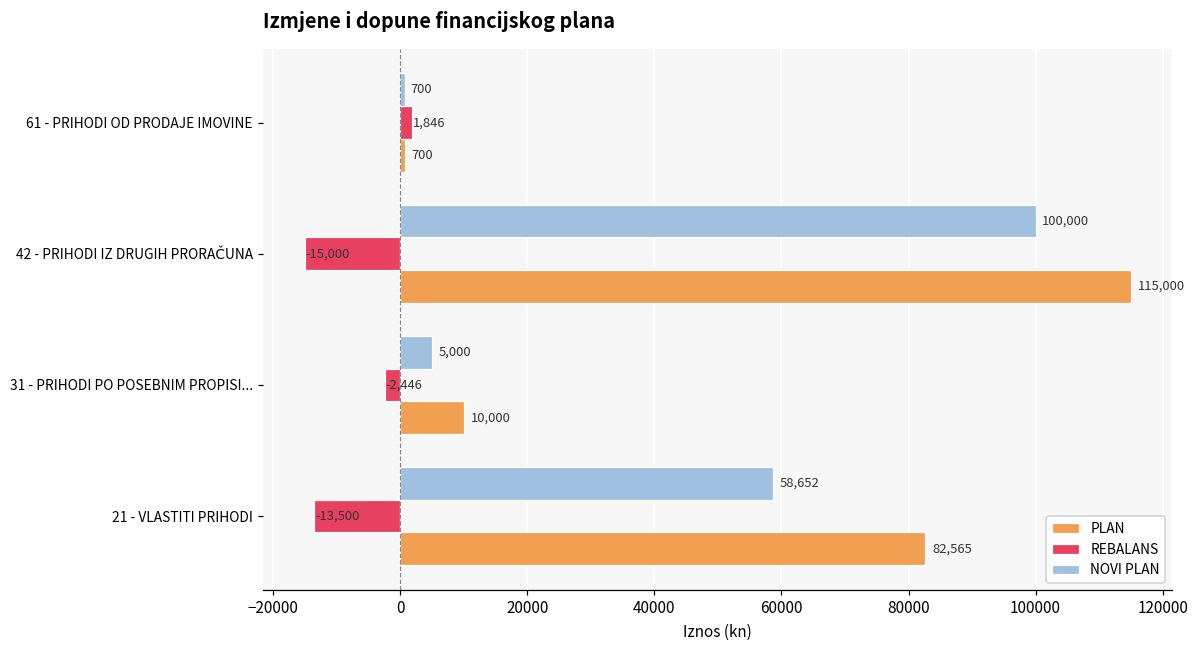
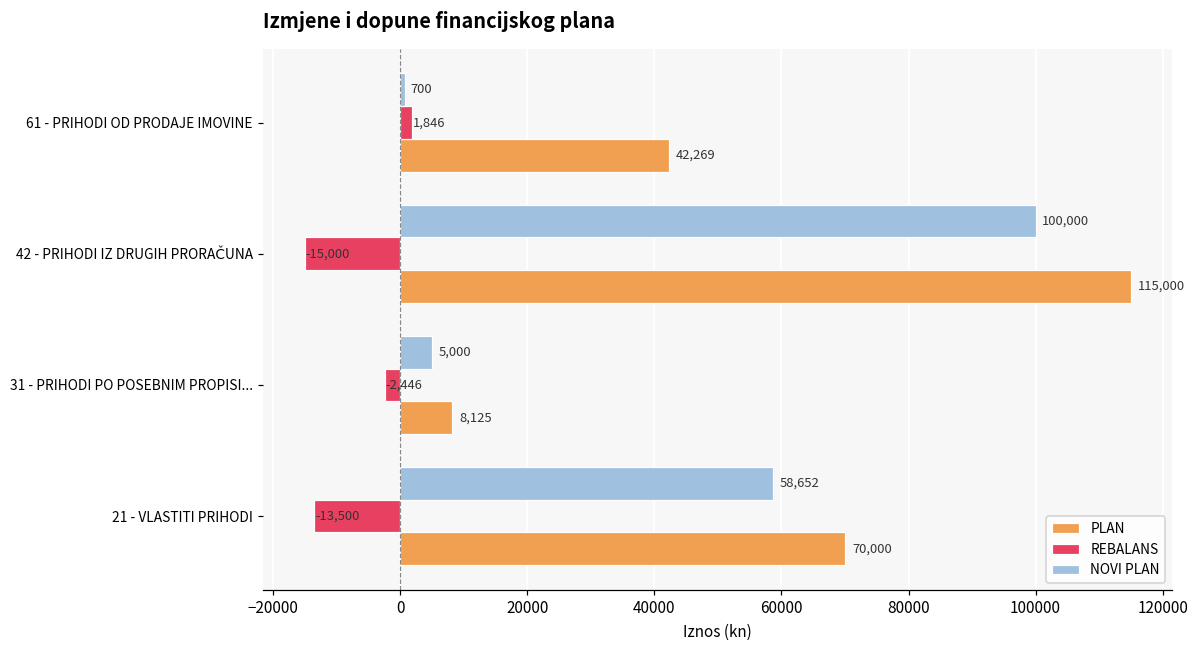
PLAN, 61 - PRIHODI OD PRODAJE IMOVINE: 700 -> 42,269
PLAN, 31 - PRIHODI PO POSEBNIM PROPISI...: 10,000 -> 8,125
PLAN, 21 - VLASTITI PRIHODI: 82,565 -> 70,000
